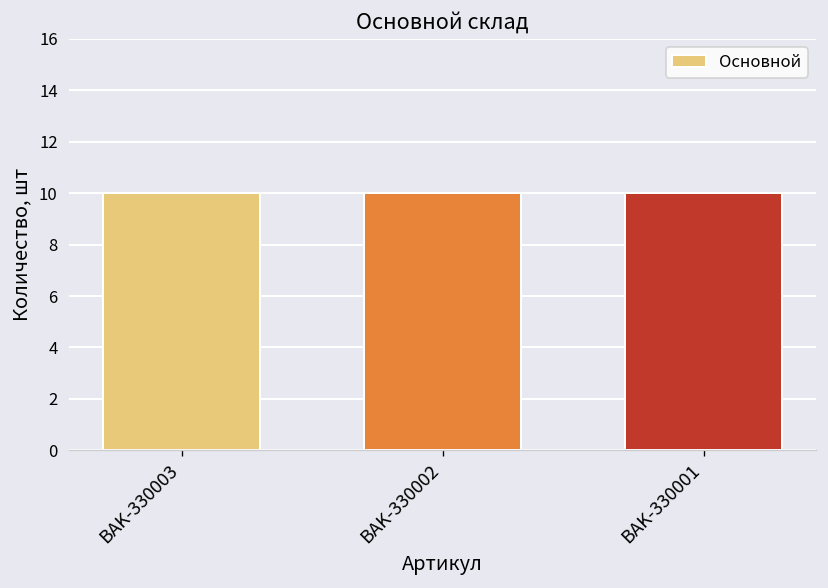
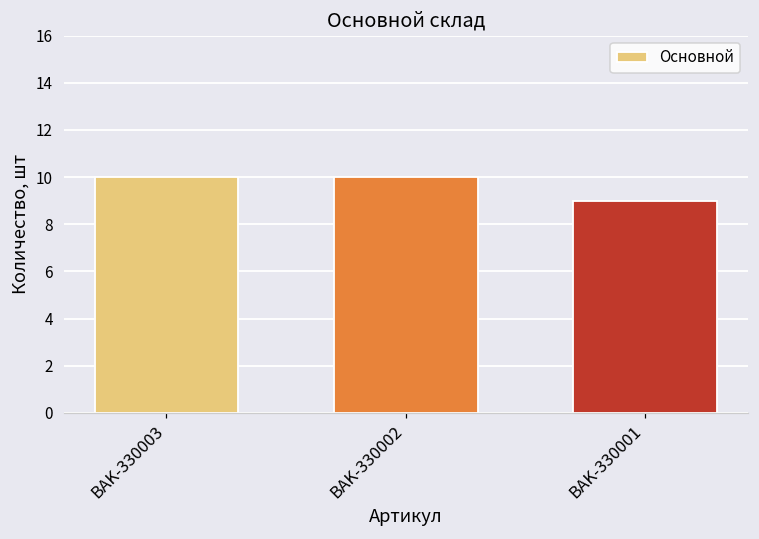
BAK-330001: 10 -> 9
